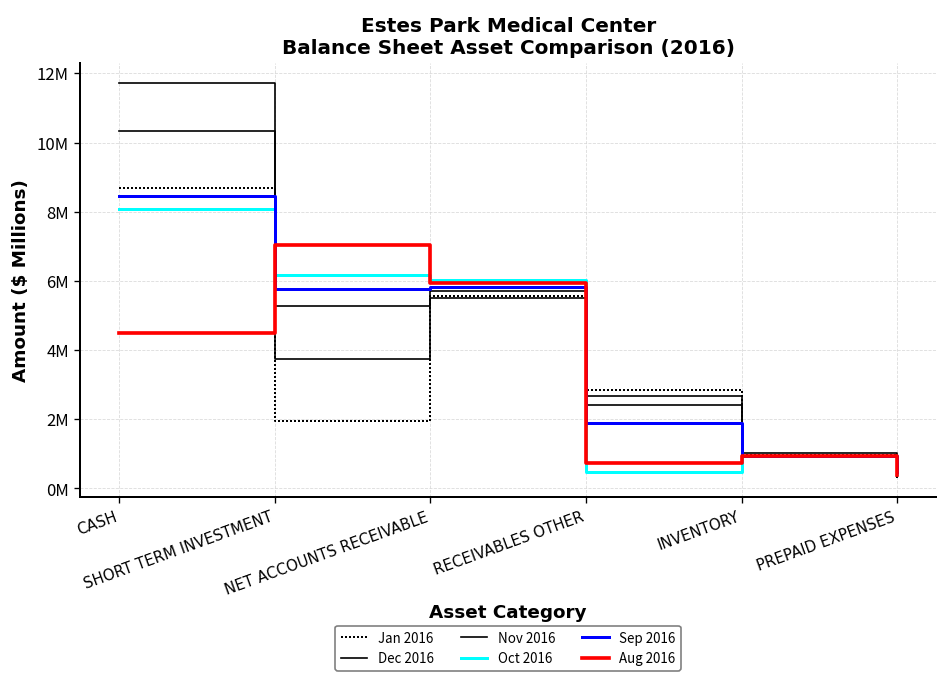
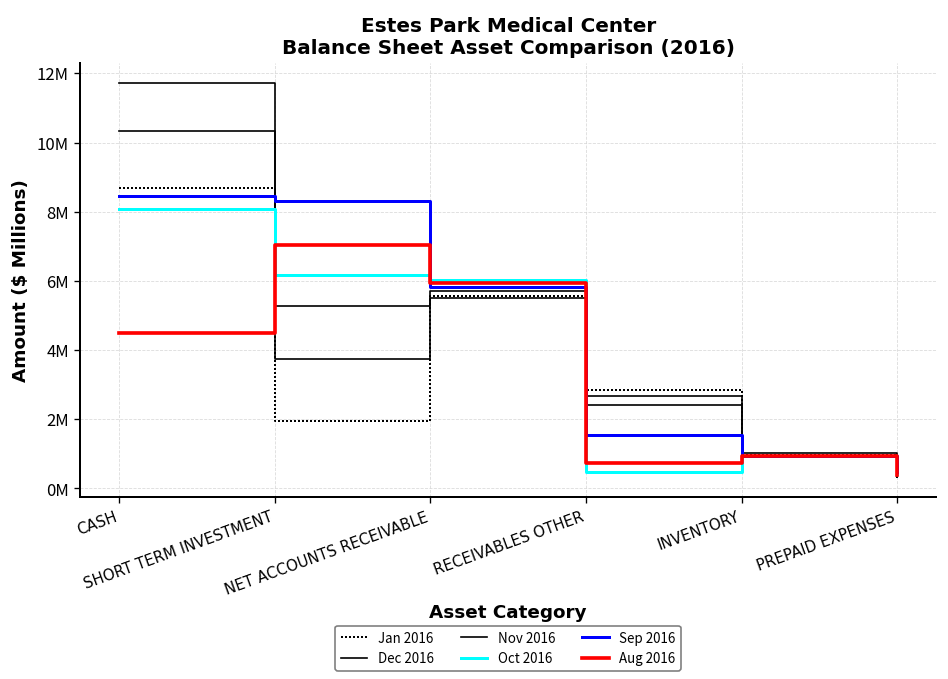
Sep 2016, SHORT TERM INVESTMENT: 5800000 -> 8300000
Sep 2016, RECEIVABLES OTHER: 1900000 -> 1500000
